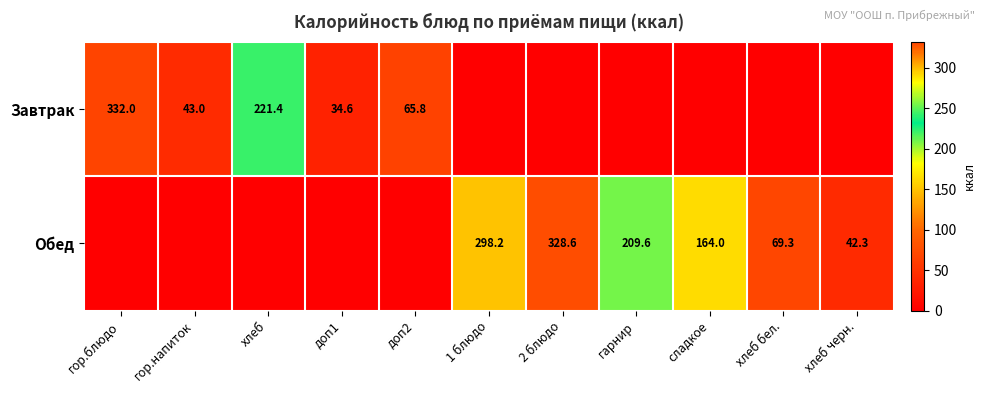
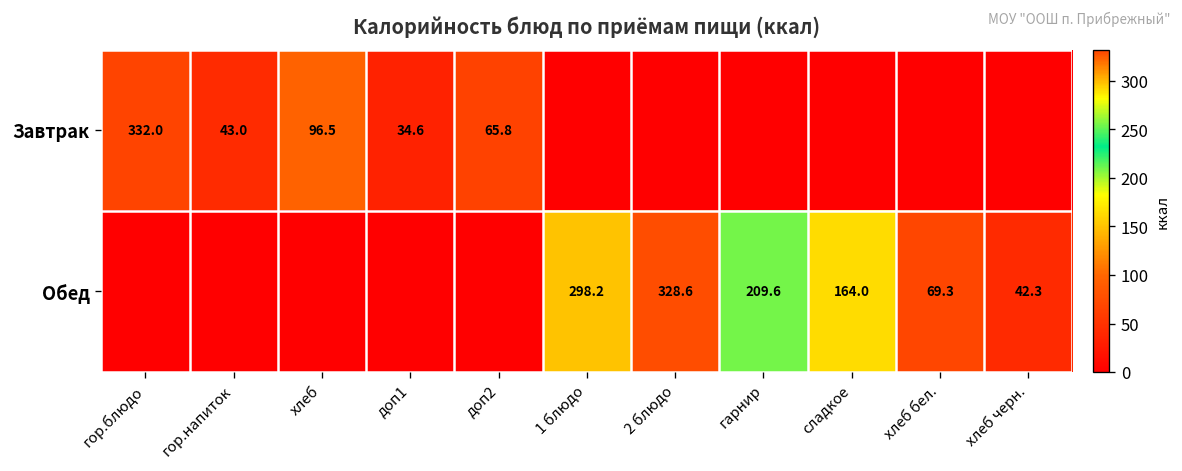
Завтрак, хлеб: 221.4 -> 96.5
